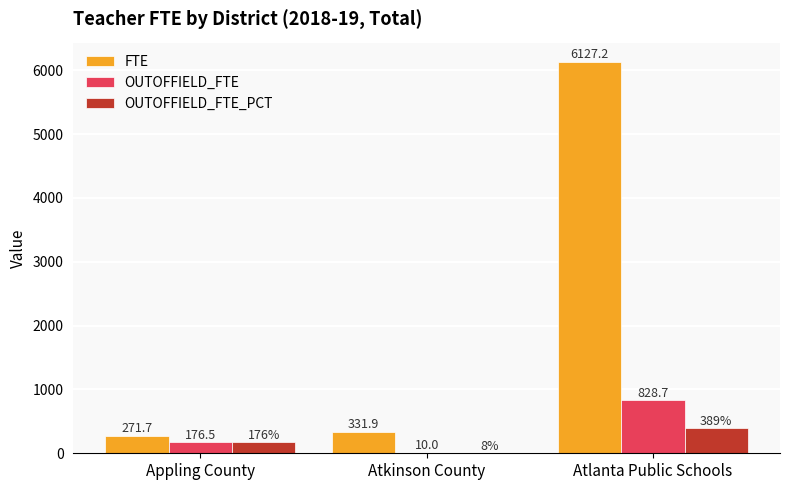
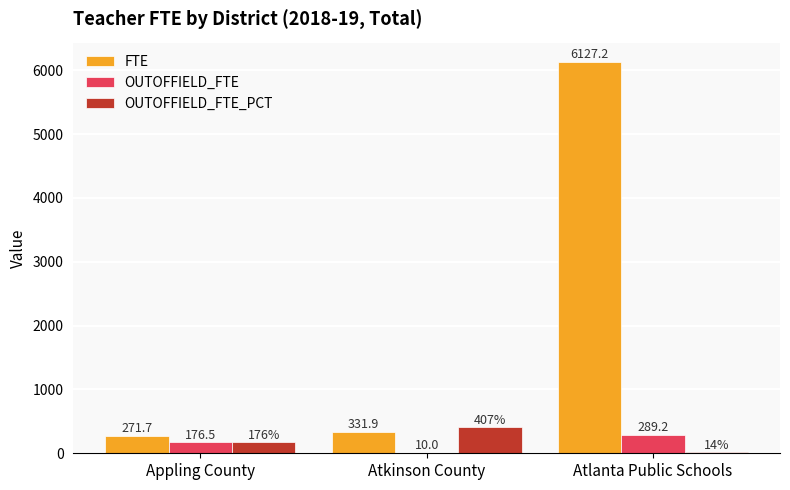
OUTOFFIELD_FTE_PCT, Atkinson County: 8% -> 407%
OUTOFFIELD_FTE, Atlanta Public Schools: 828.7 -> 289.2
OUTOFFIELD_FTE_PCT, Atlanta Public Schools: 389% -> 14%
